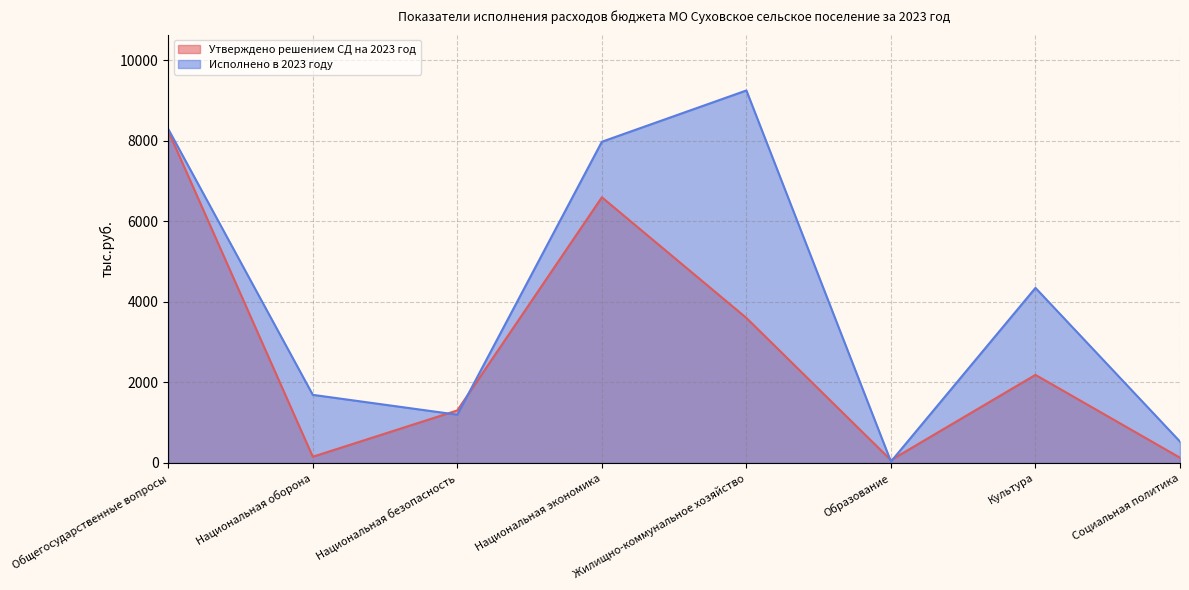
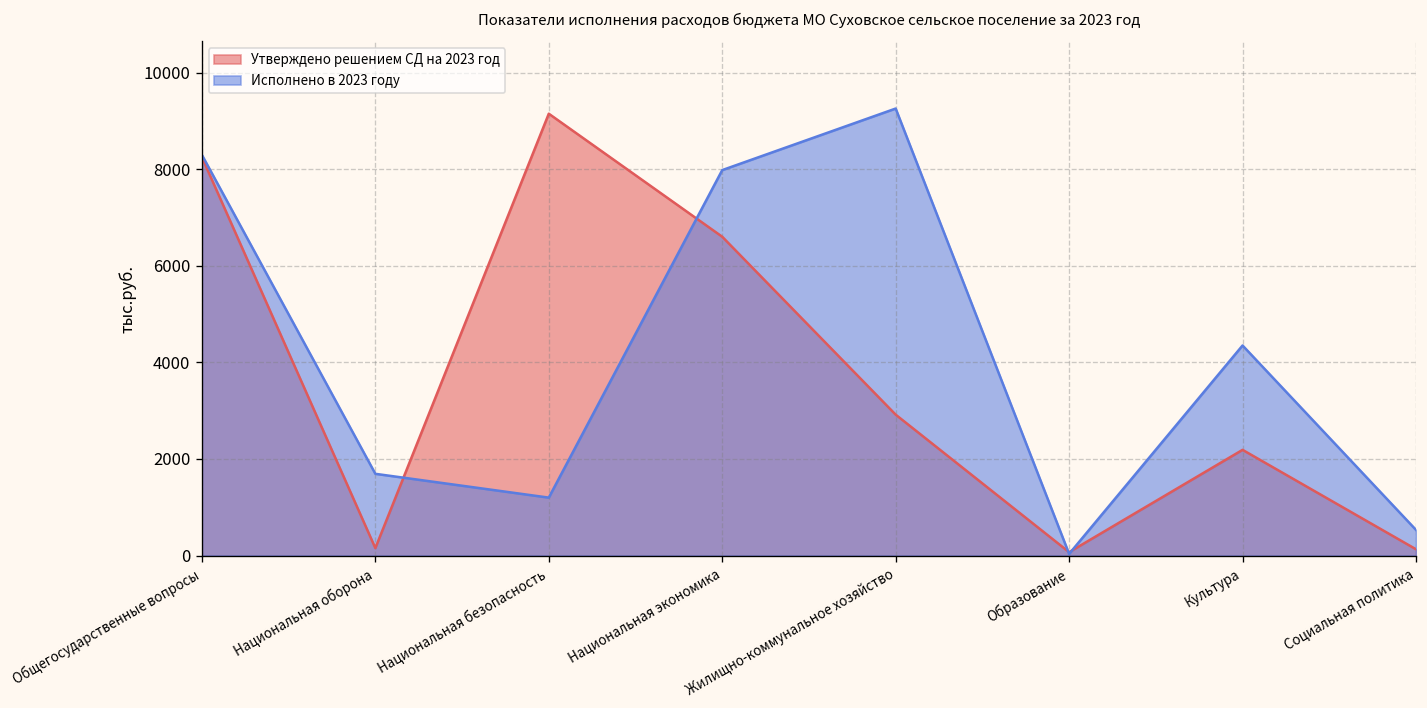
Утверждено решением СД на 2023 год, Национальная безопасность: 1300 -> 9100
Утверждено решением СД на 2023 год, Жилищно-коммунальное хозяйство: 3600 -> 2900
